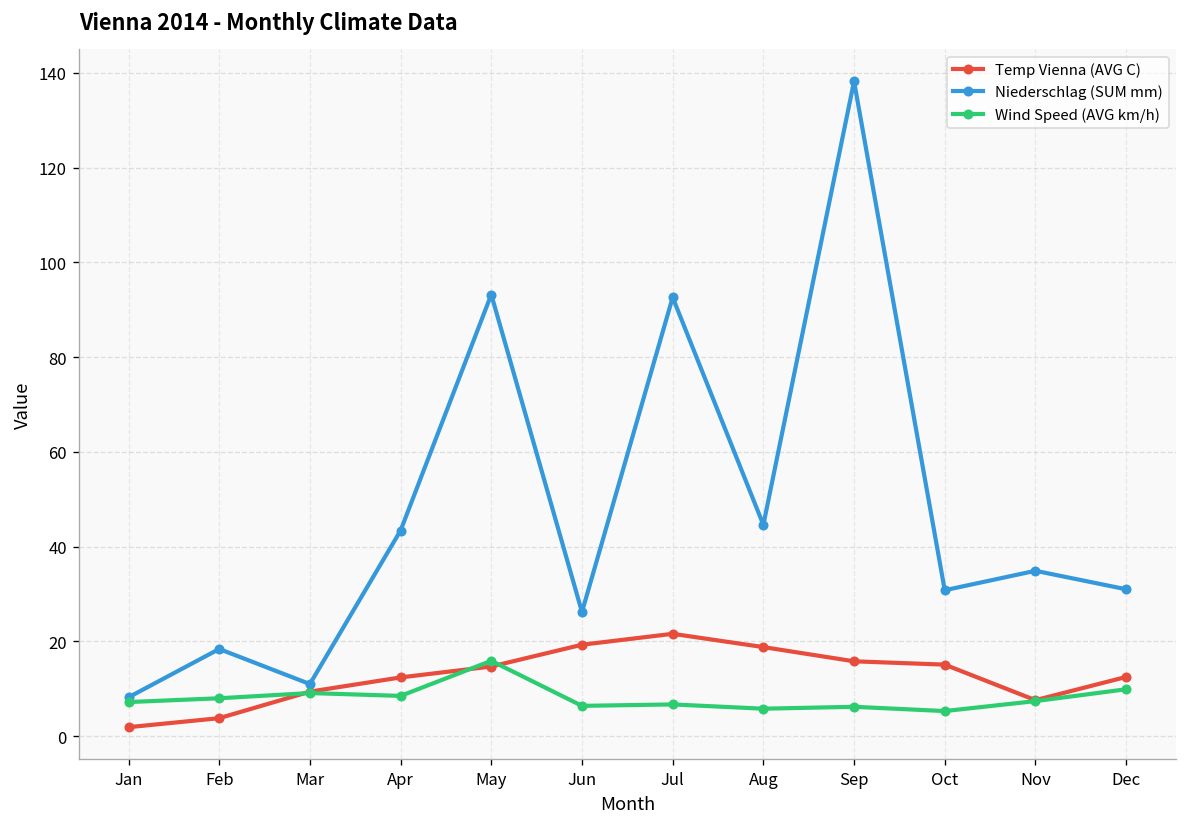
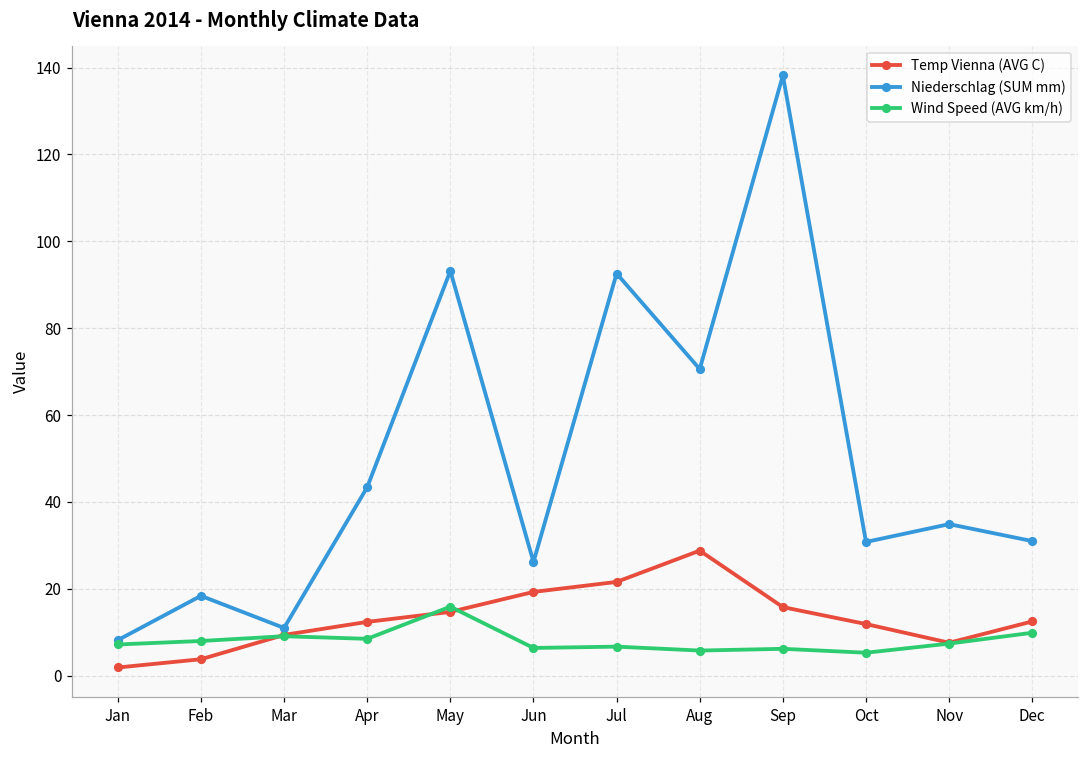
Temp Vienna (AVG C), Aug: 19 -> 29
Niederschlag (SUM mm), Aug: 45 -> 71
Temp Vienna (AVG C), Oct: 15 -> 12
